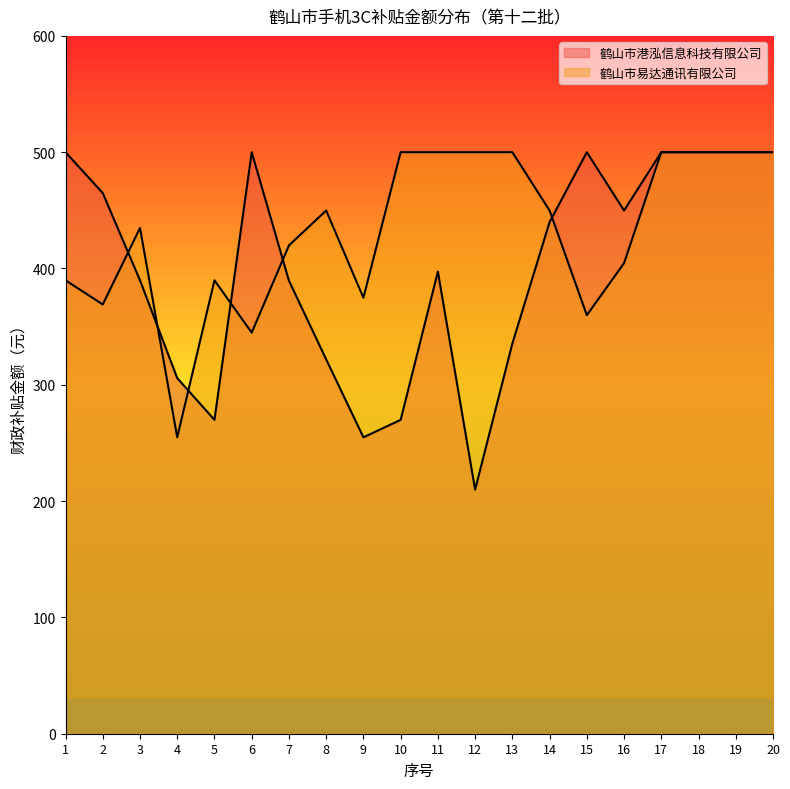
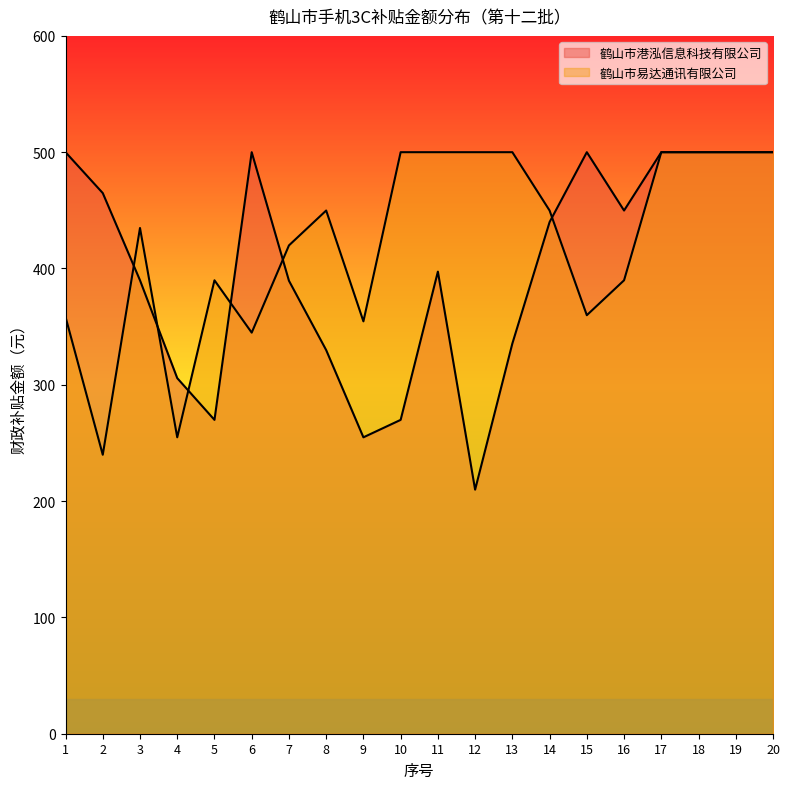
鹤山市易达通讯有限公司, 1: 390 -> 358
鹤山市易达通讯有限公司, 2: 369 -> 240
鹤山市港泓信息科技有限公司, 8: 322 -> 330
鹤山市易达通讯有限公司, 9: 375 -> 355
鹤山市易达通讯有限公司, 16: 405 -> 390
